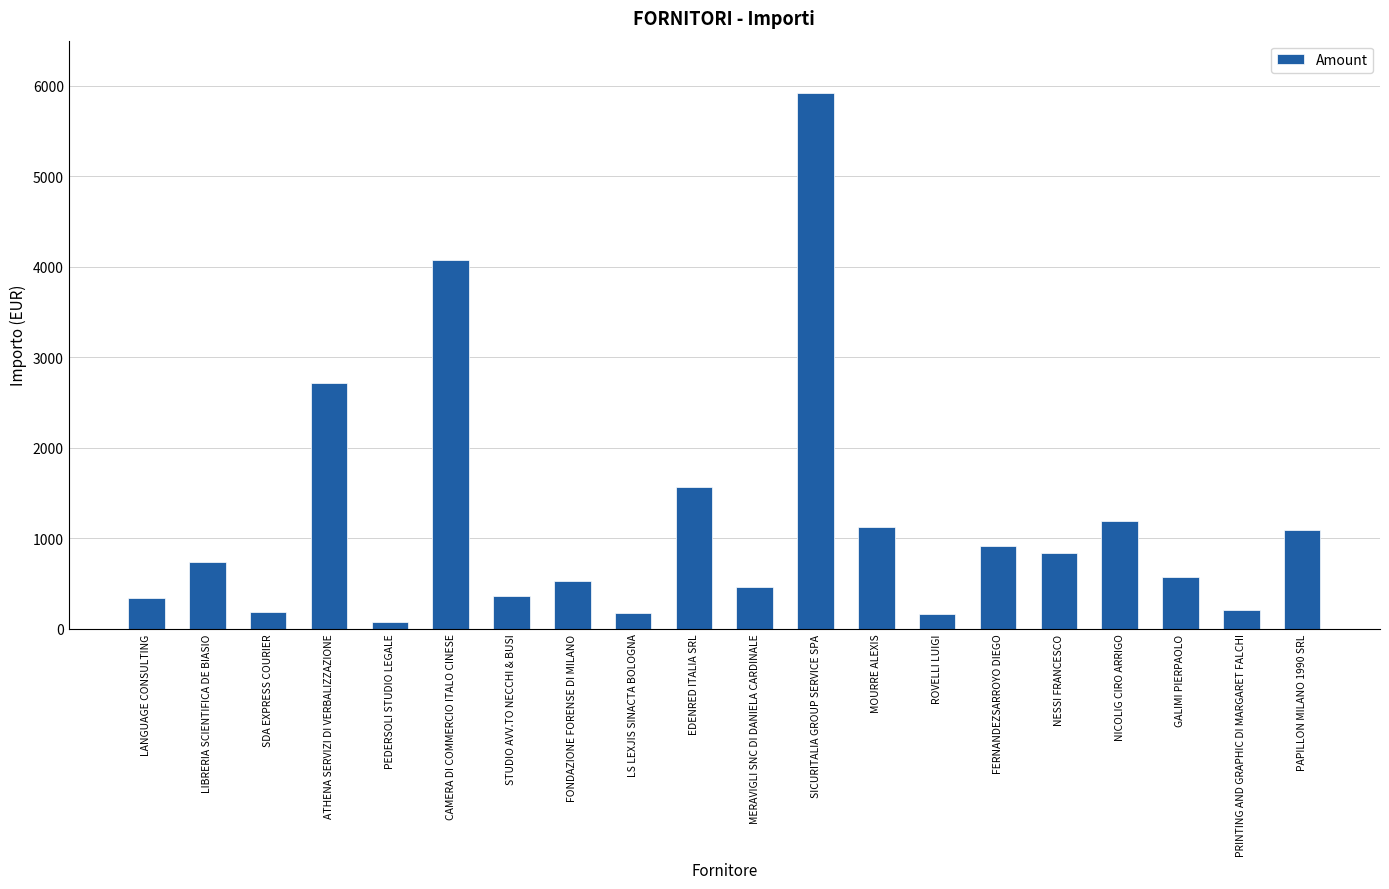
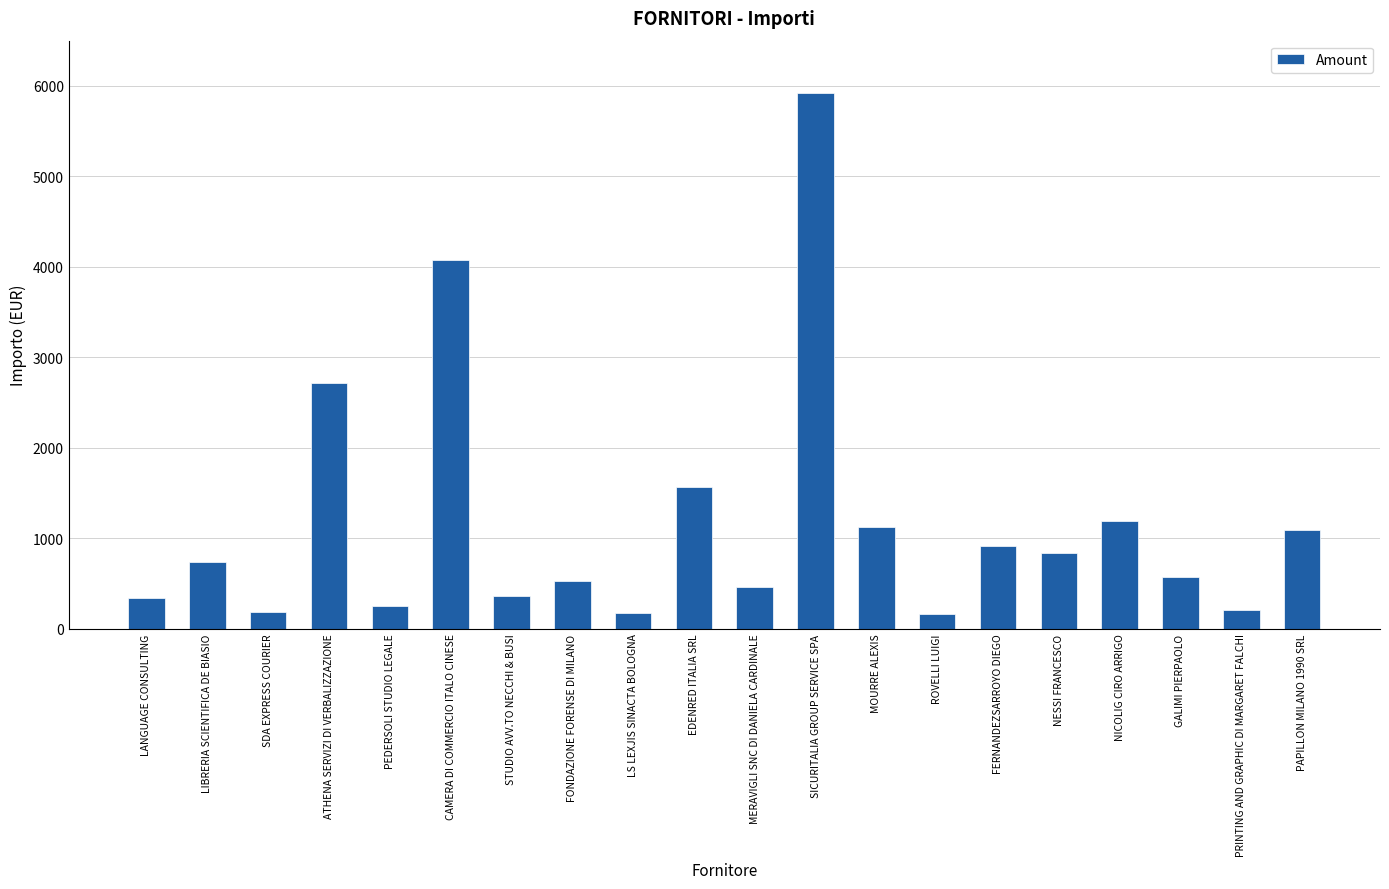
PEDERSOLI STUDIO LEGALE: 100 -> 300
